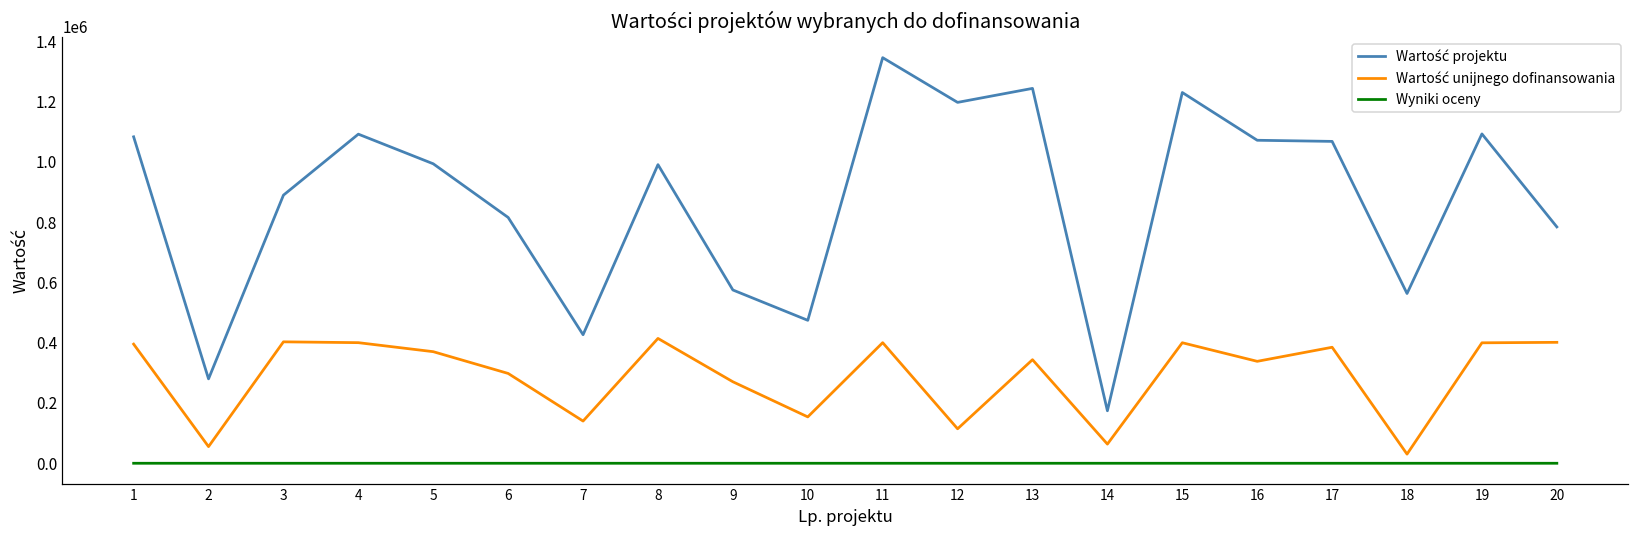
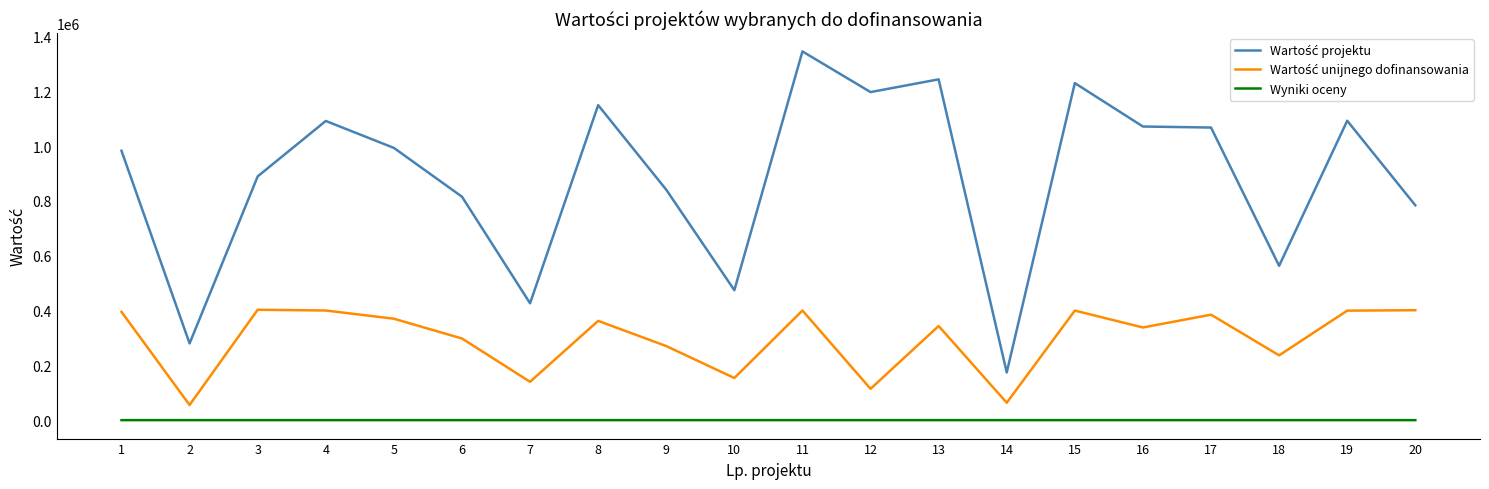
Wartość projektu, 1: 1080000 -> 980000
Wartość projektu, 8: 990000 -> 1150000
Wartość unijnego dofinansowania, 8: 410000 -> 360000
Wartość projektu, 9: 570000 -> 840000
Wartość unijnego dofinansowania, 18: 30000 -> 240000
